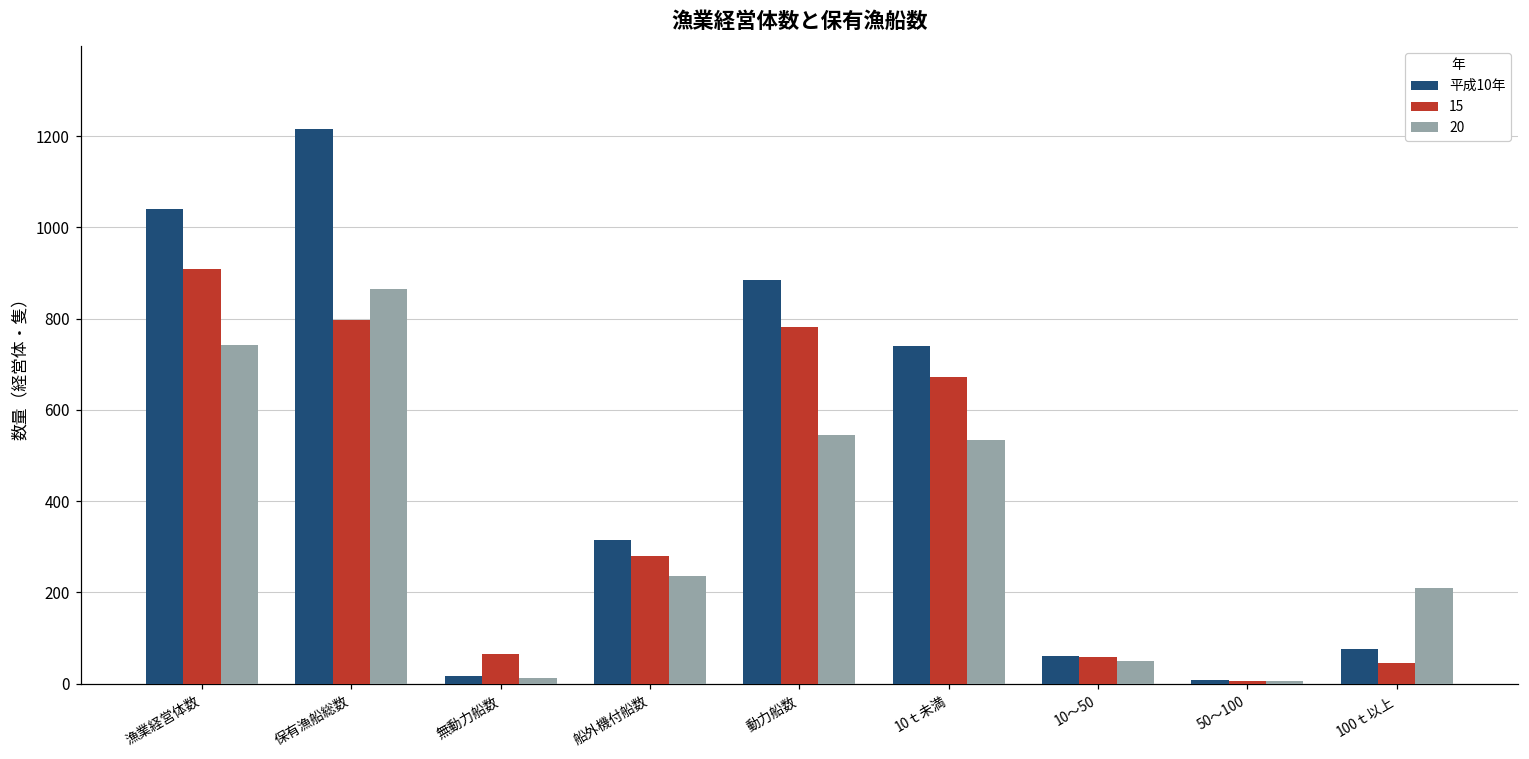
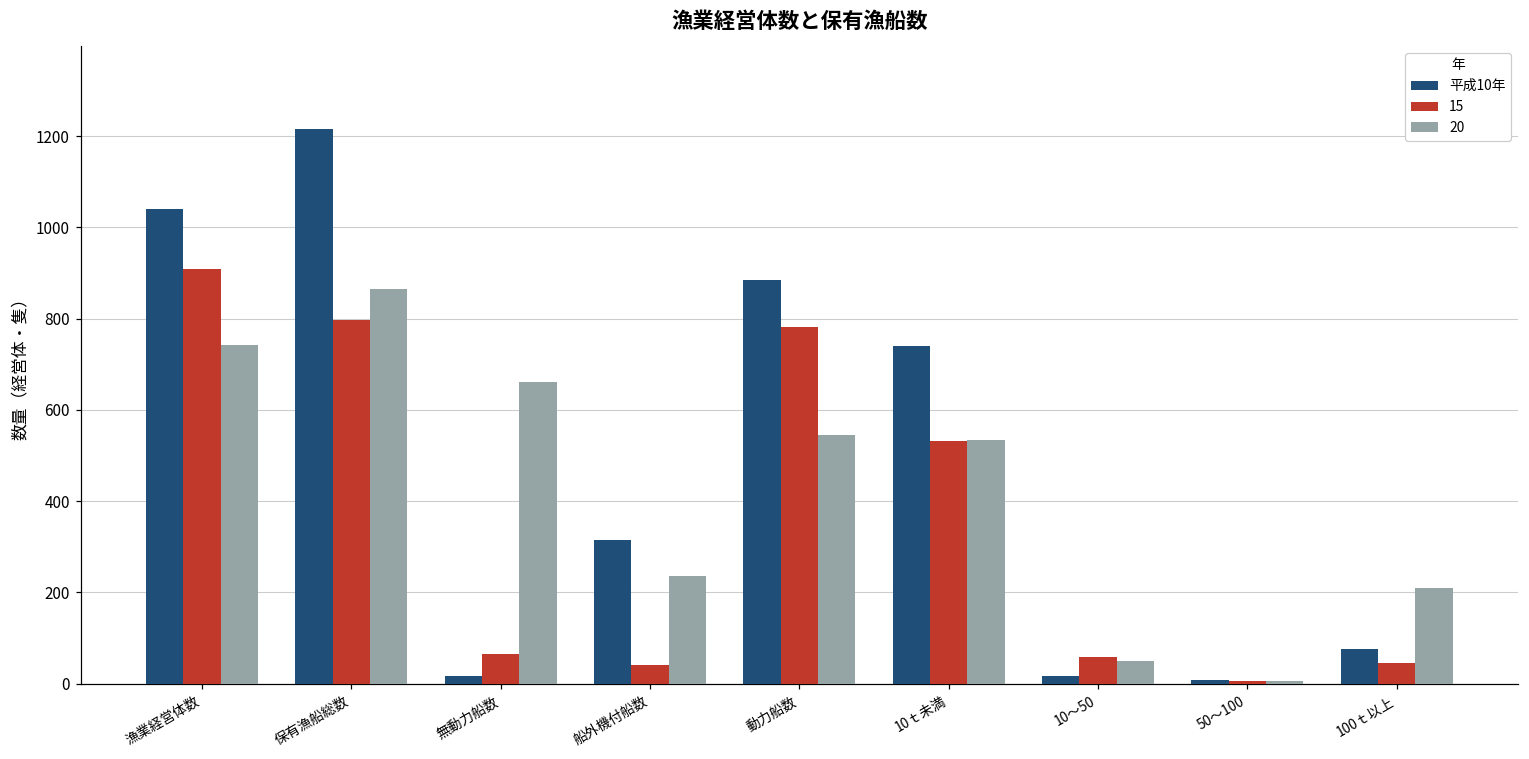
20, 無動力船数: 10 -> 660
15, 船外機付船数: 280 -> 40
15, 10ｔ未満: 670 -> 530
平成10年, 10～50: 60 -> 20
